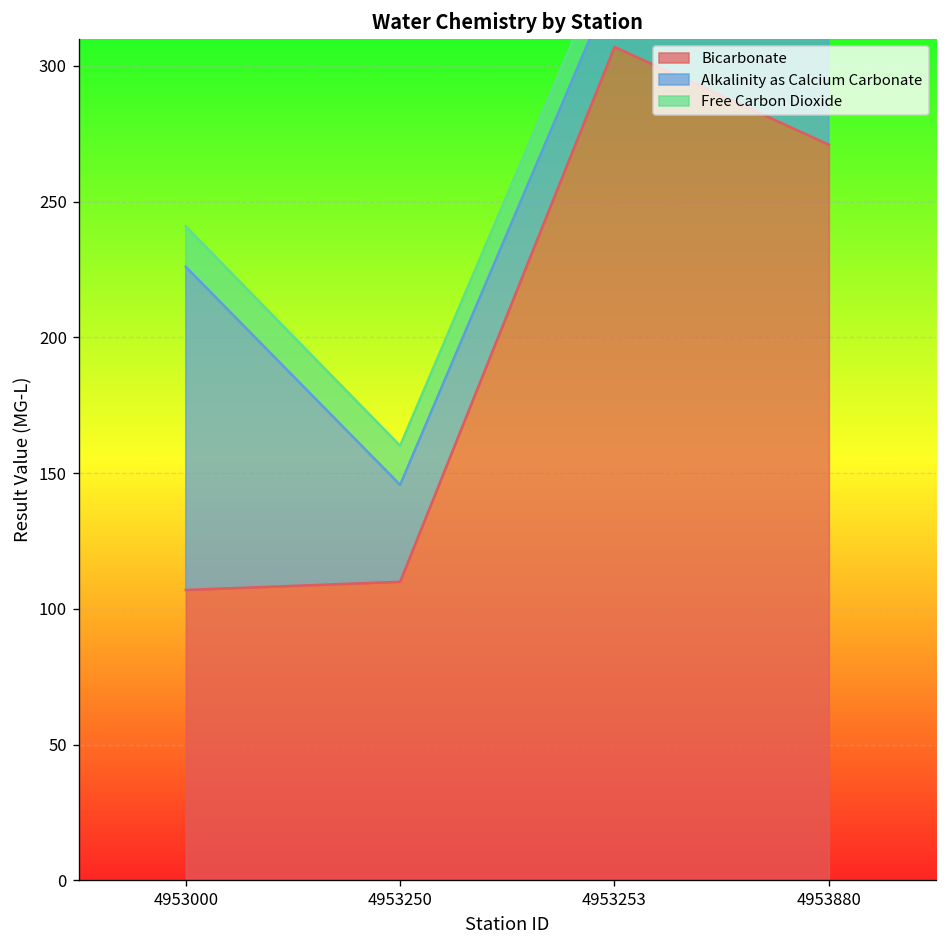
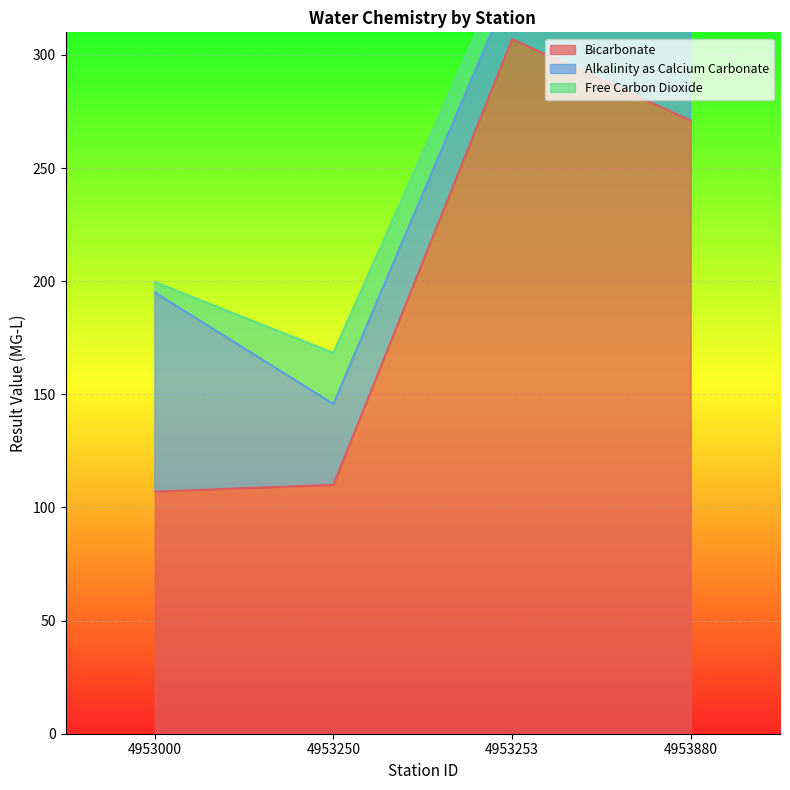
Alkalinity as Calcium Carbonate, 4953000: 119 -> 88
Free Carbon Dioxide, 4953000: 15 -> 5
Free Carbon Dioxide, 4953250: 14 -> 23
